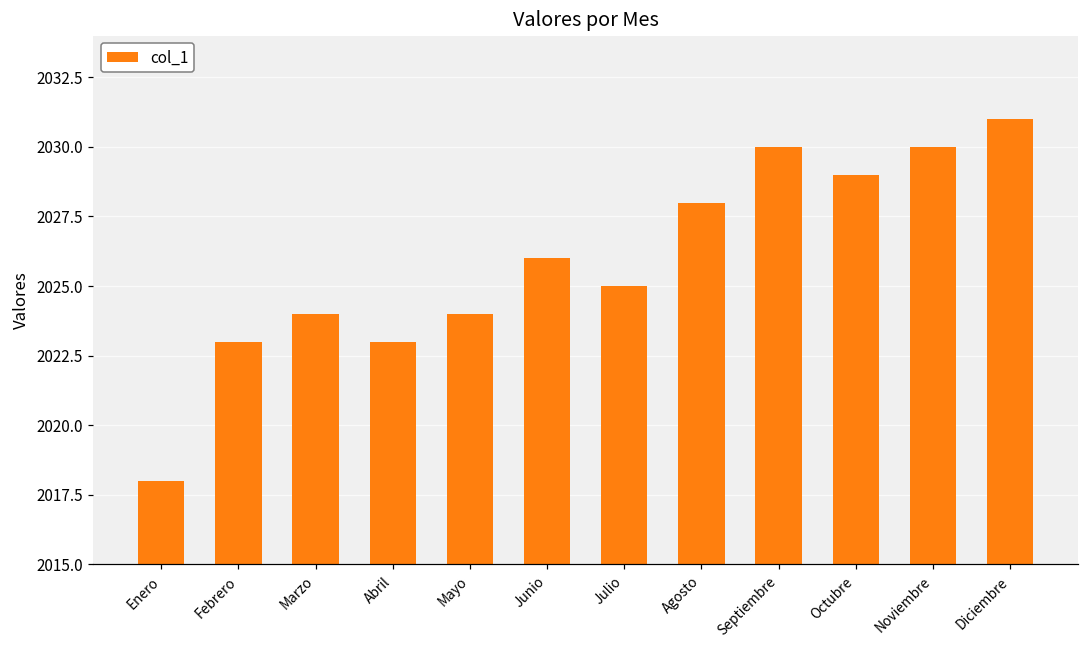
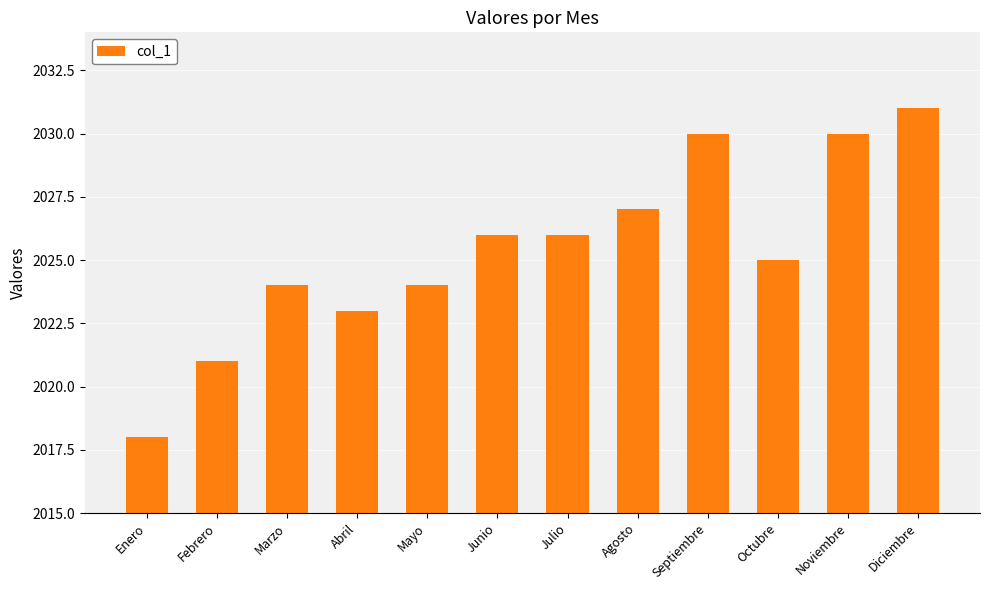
Febrero: 2023 -> 2021
Julio: 2025 -> 2026
Agosto: 2028 -> 2027
Octubre: 2029 -> 2025
